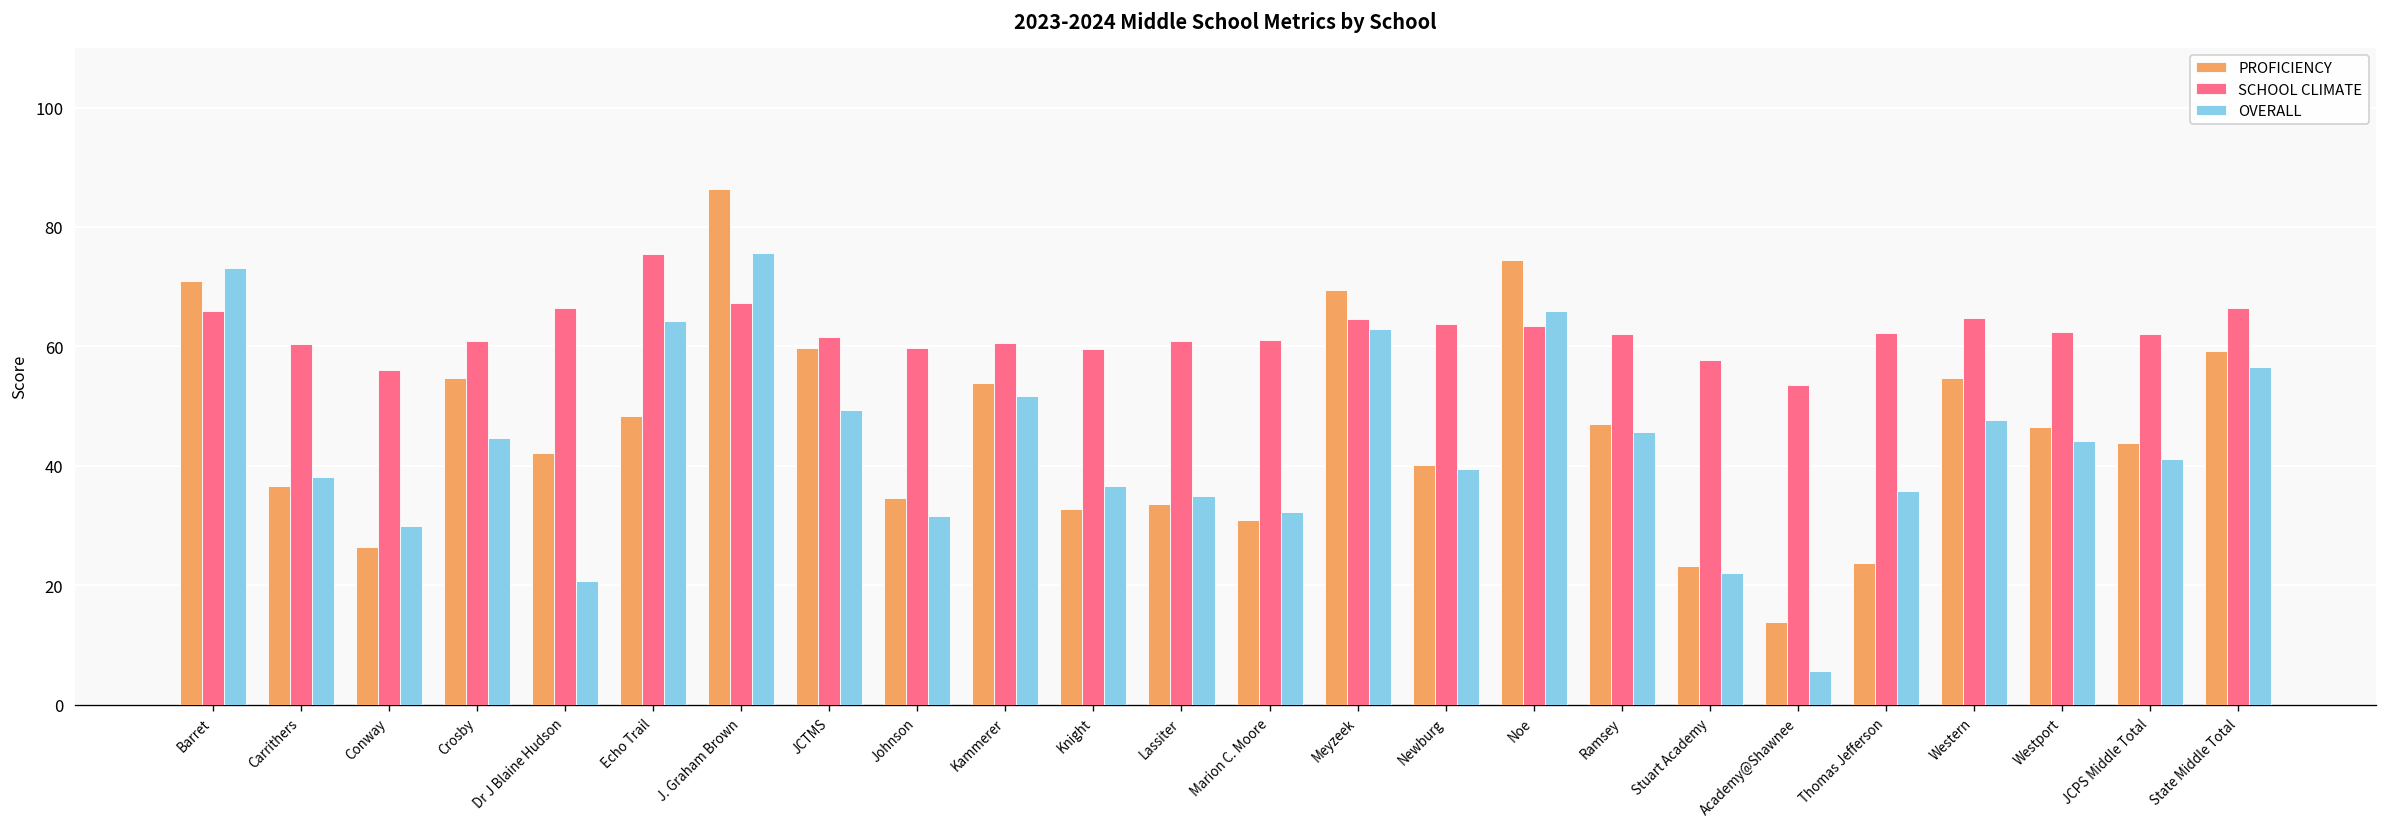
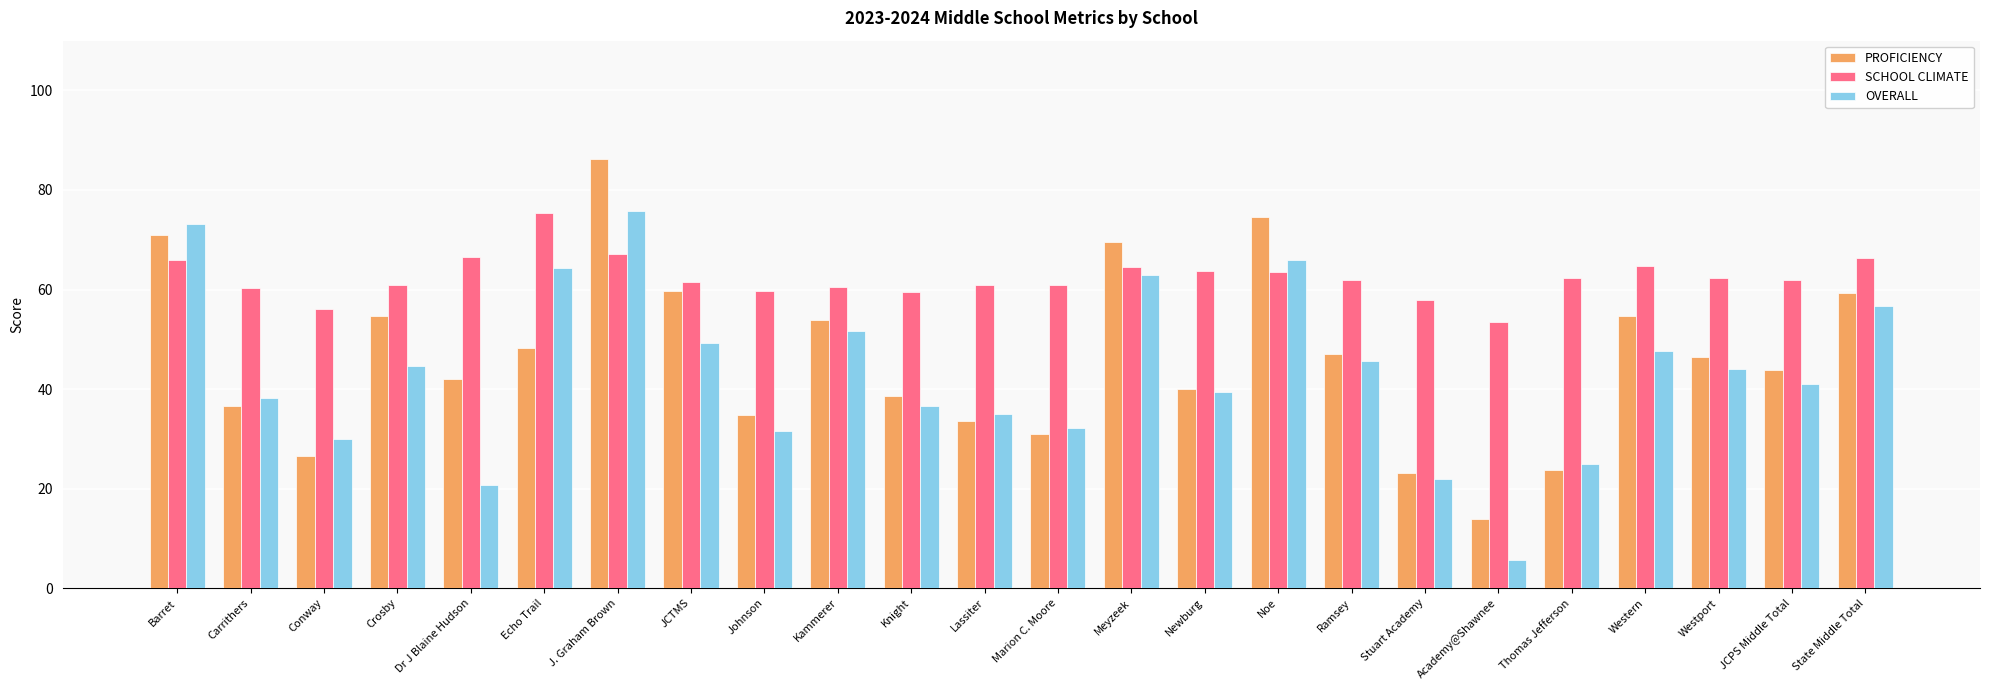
PROFICIENCY, Knight: 33 -> 39
OVERALL, Thomas Jefferson: 36 -> 25
